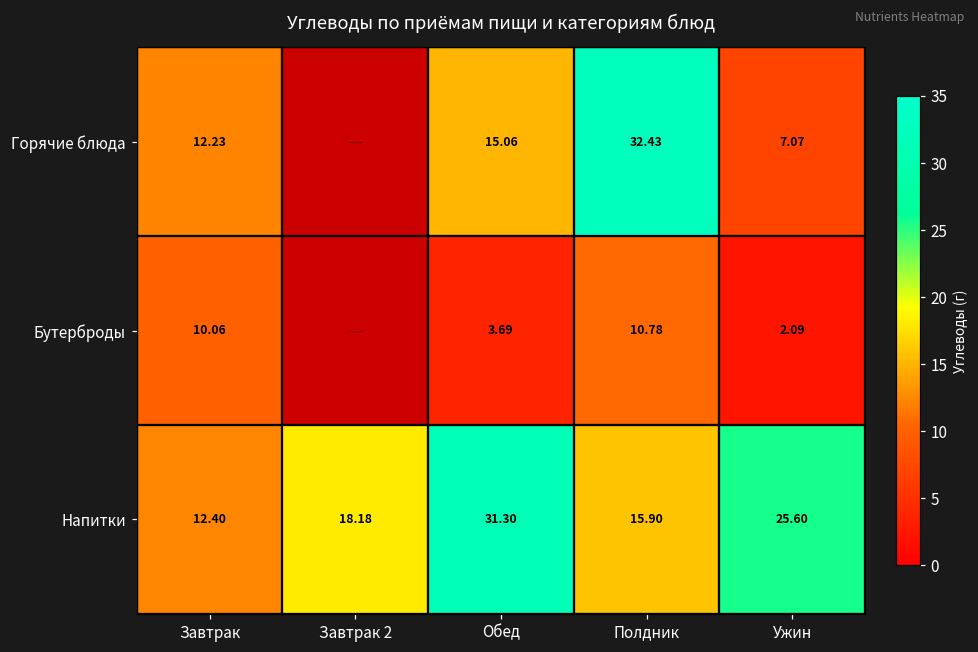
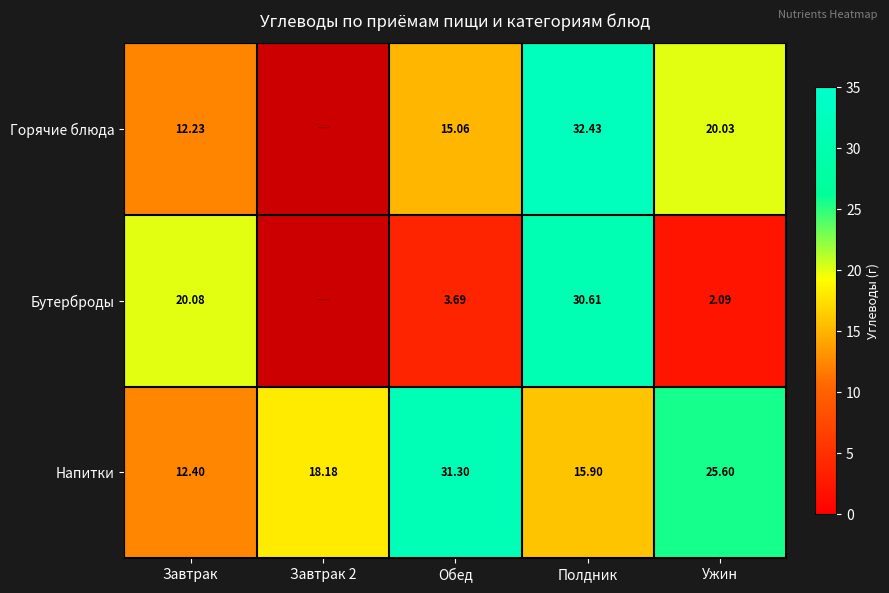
Горячие блюда, Ужин: 7.07 -> 20.03
Бутерброды, Завтрак: 10.06 -> 20.08
Бутерброды, Полдник: 10.78 -> 30.61
